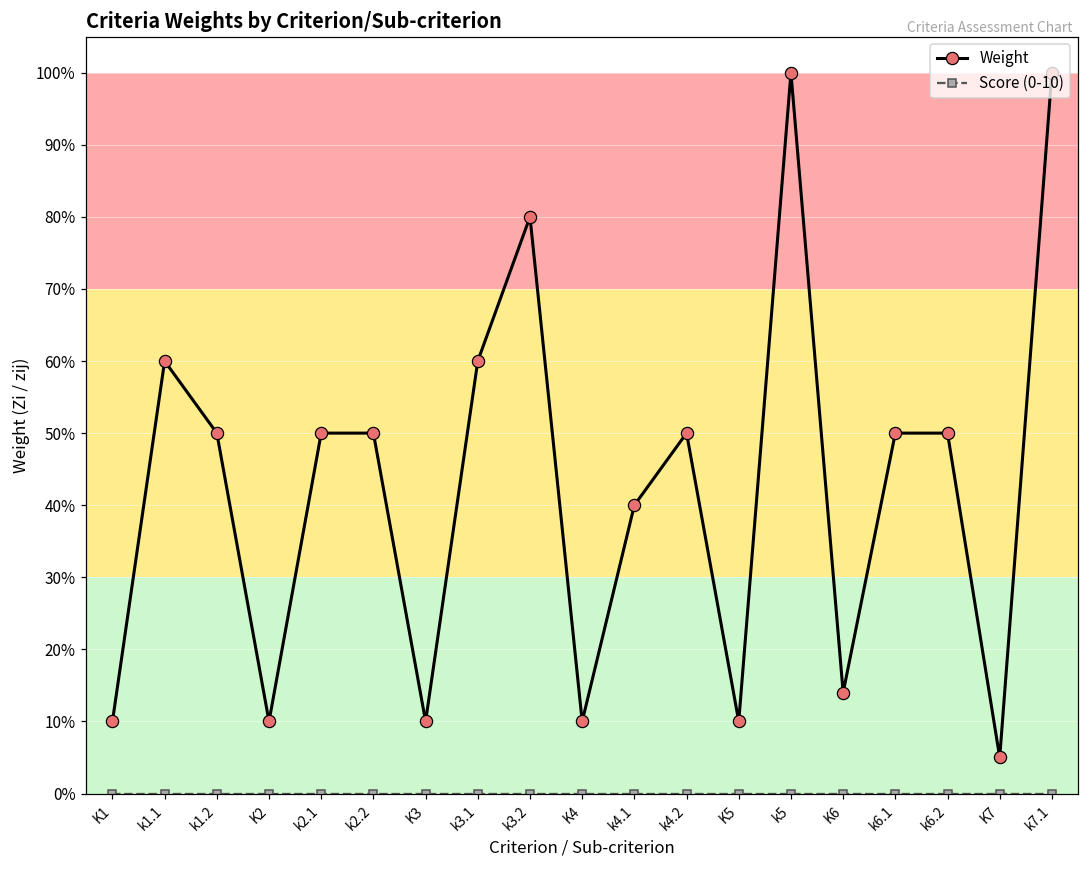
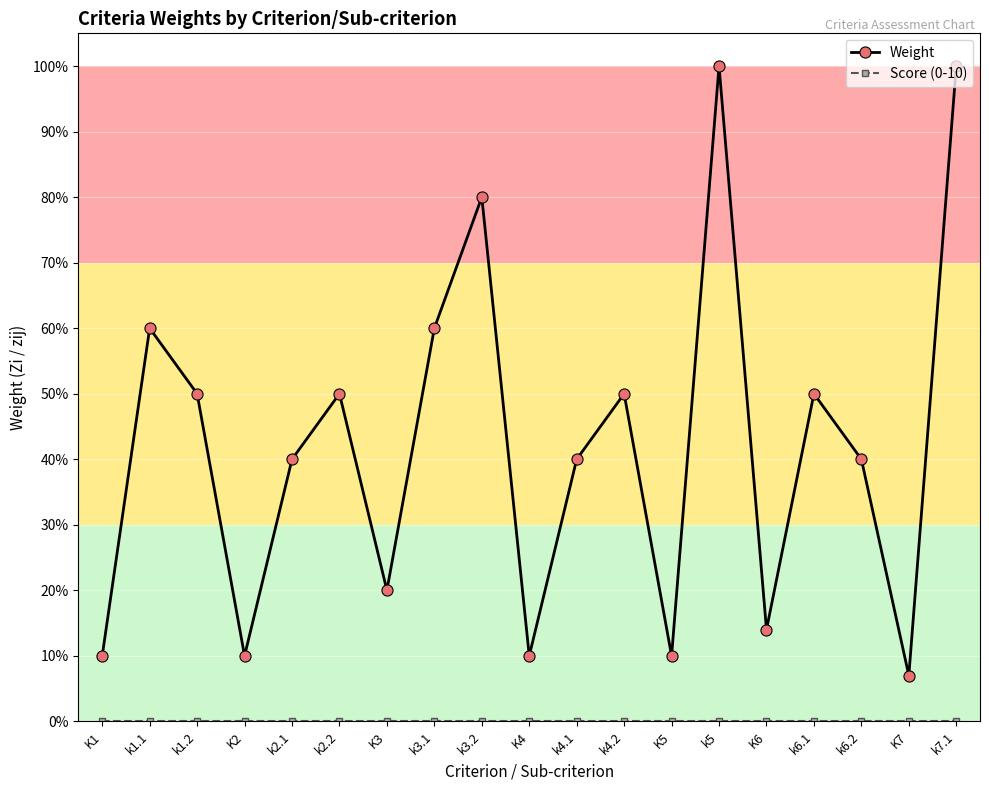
Weight, k2.1: 50% -> 40%
Weight, K3: 10% -> 20%
Weight, k6.2: 50% -> 40%
Weight, K7: 5% -> 7%
